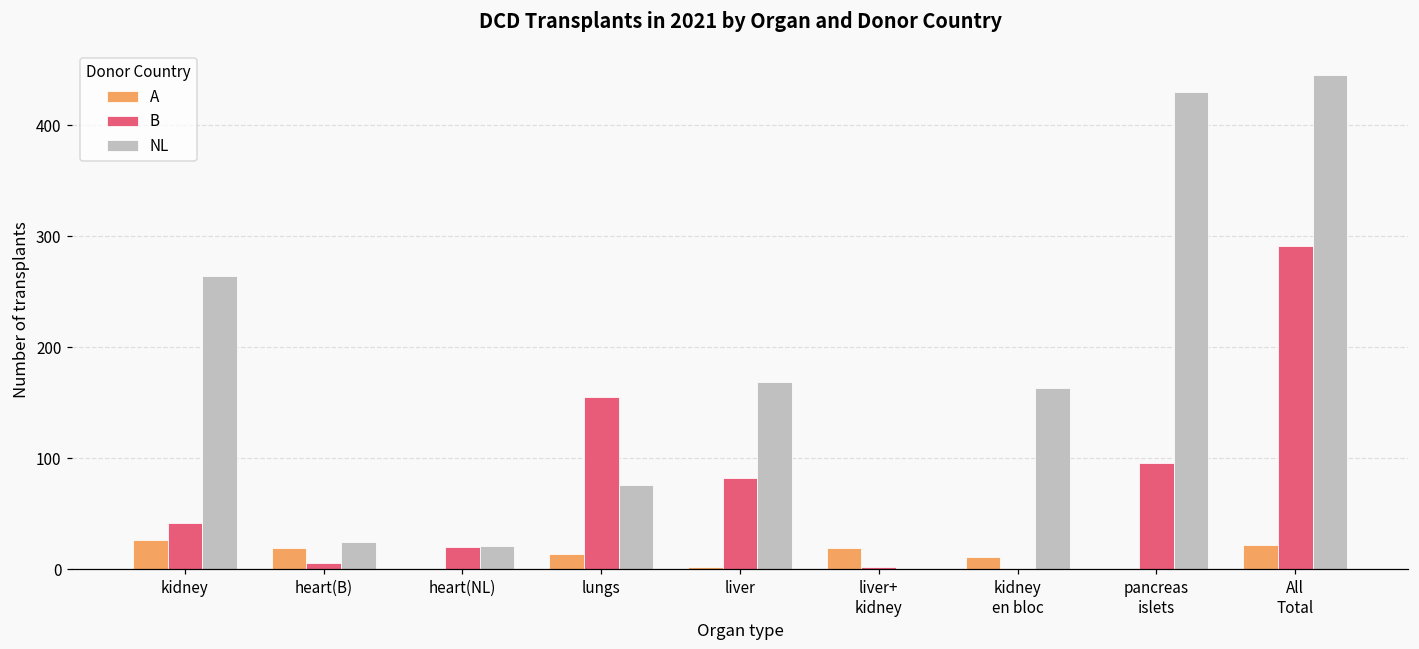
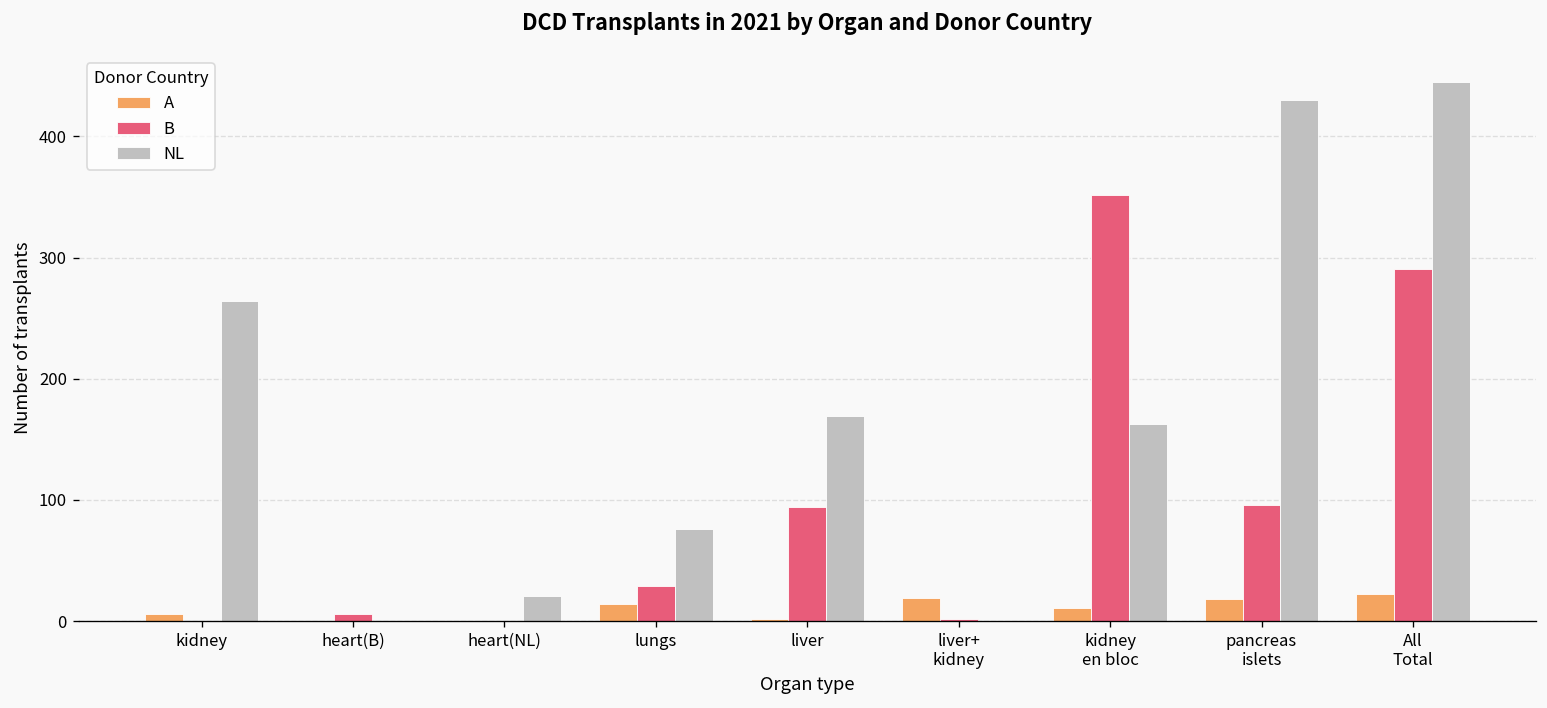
A, kidney: 26 -> 6
B, kidney: 42 -> 0
A, heart(B): 19 -> 0
NL, heart(B): 25 -> 0
B, heart(NL): 20 -> 0
B, lungs: 155 -> 29
B, liver: 82 -> 94
B, kidney en bloc: 0 -> 352
A, pancreas islets: 0 -> 18
